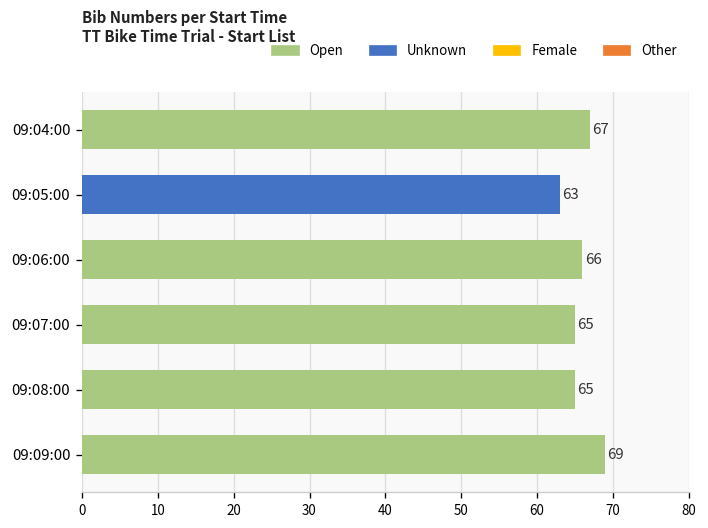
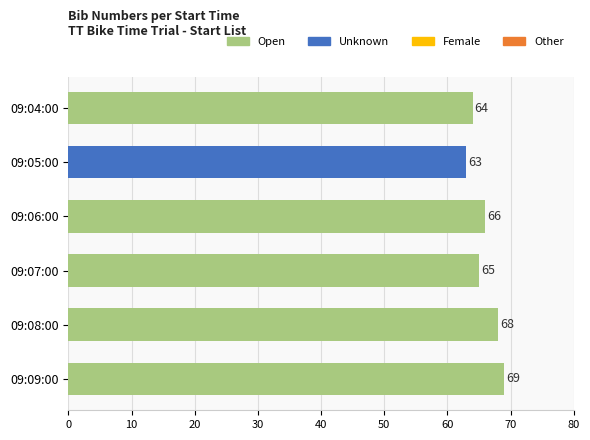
09:04:00: 67 -> 64
09:08:00: 65 -> 68
